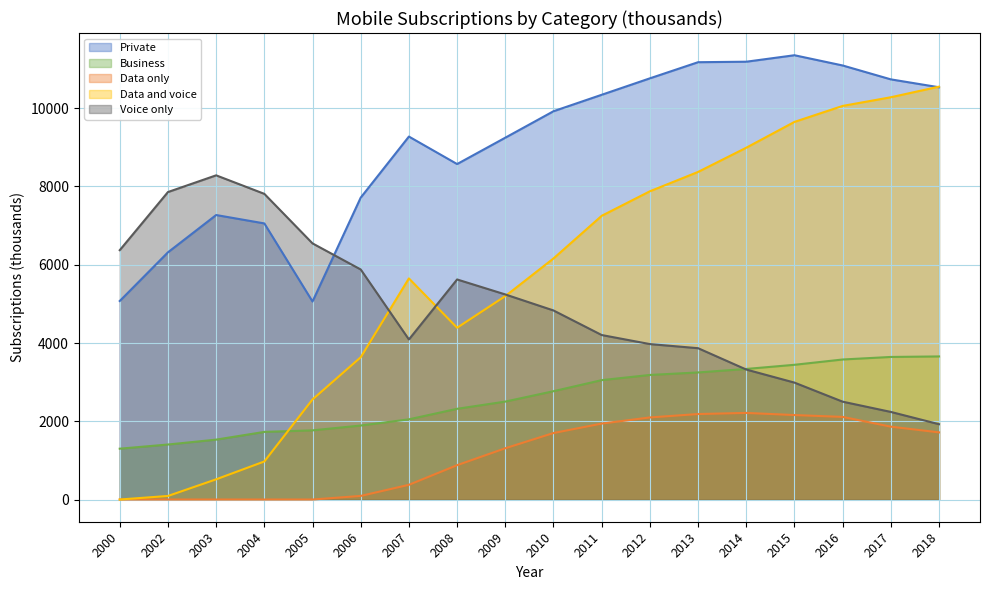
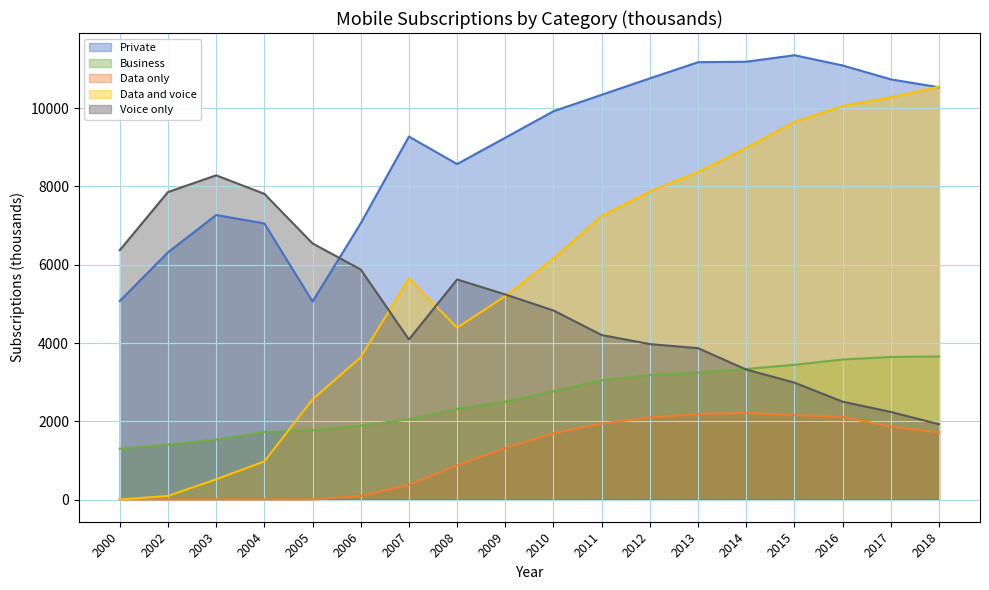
Private, 2006: 7700 -> 7100
